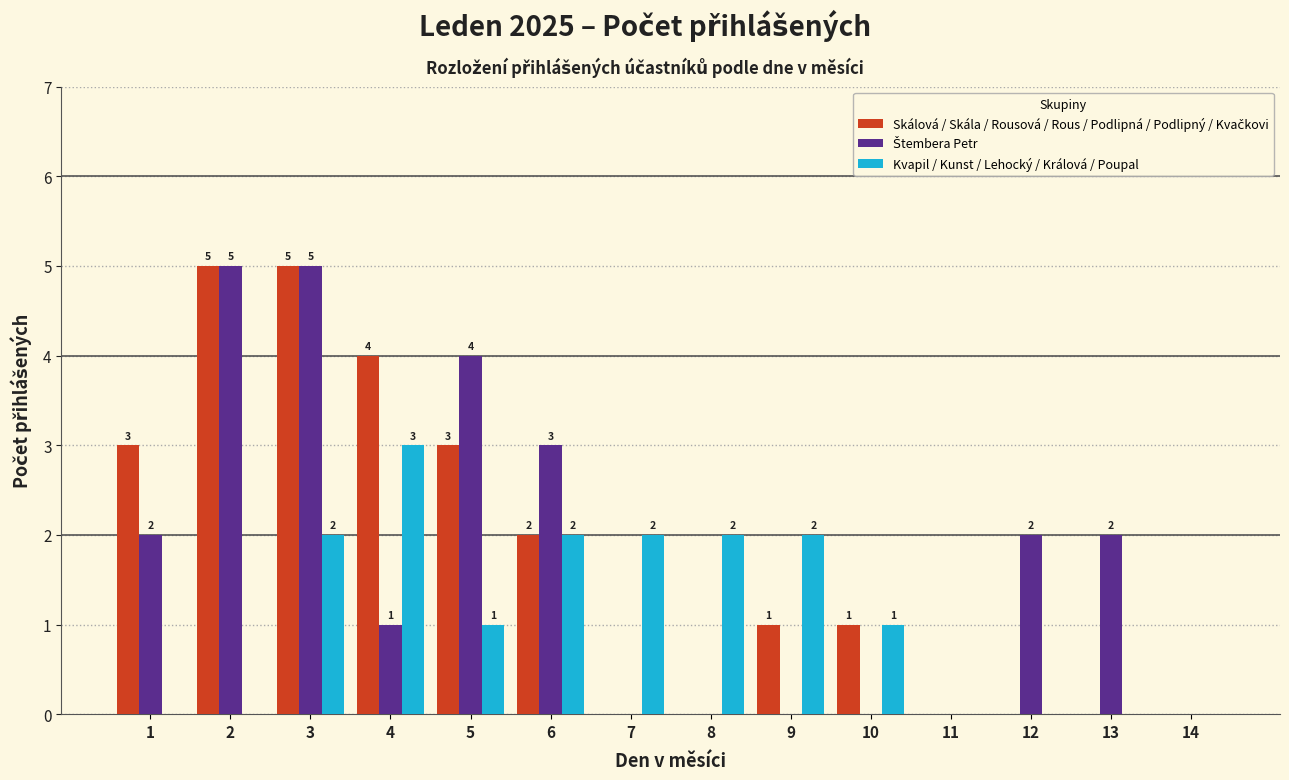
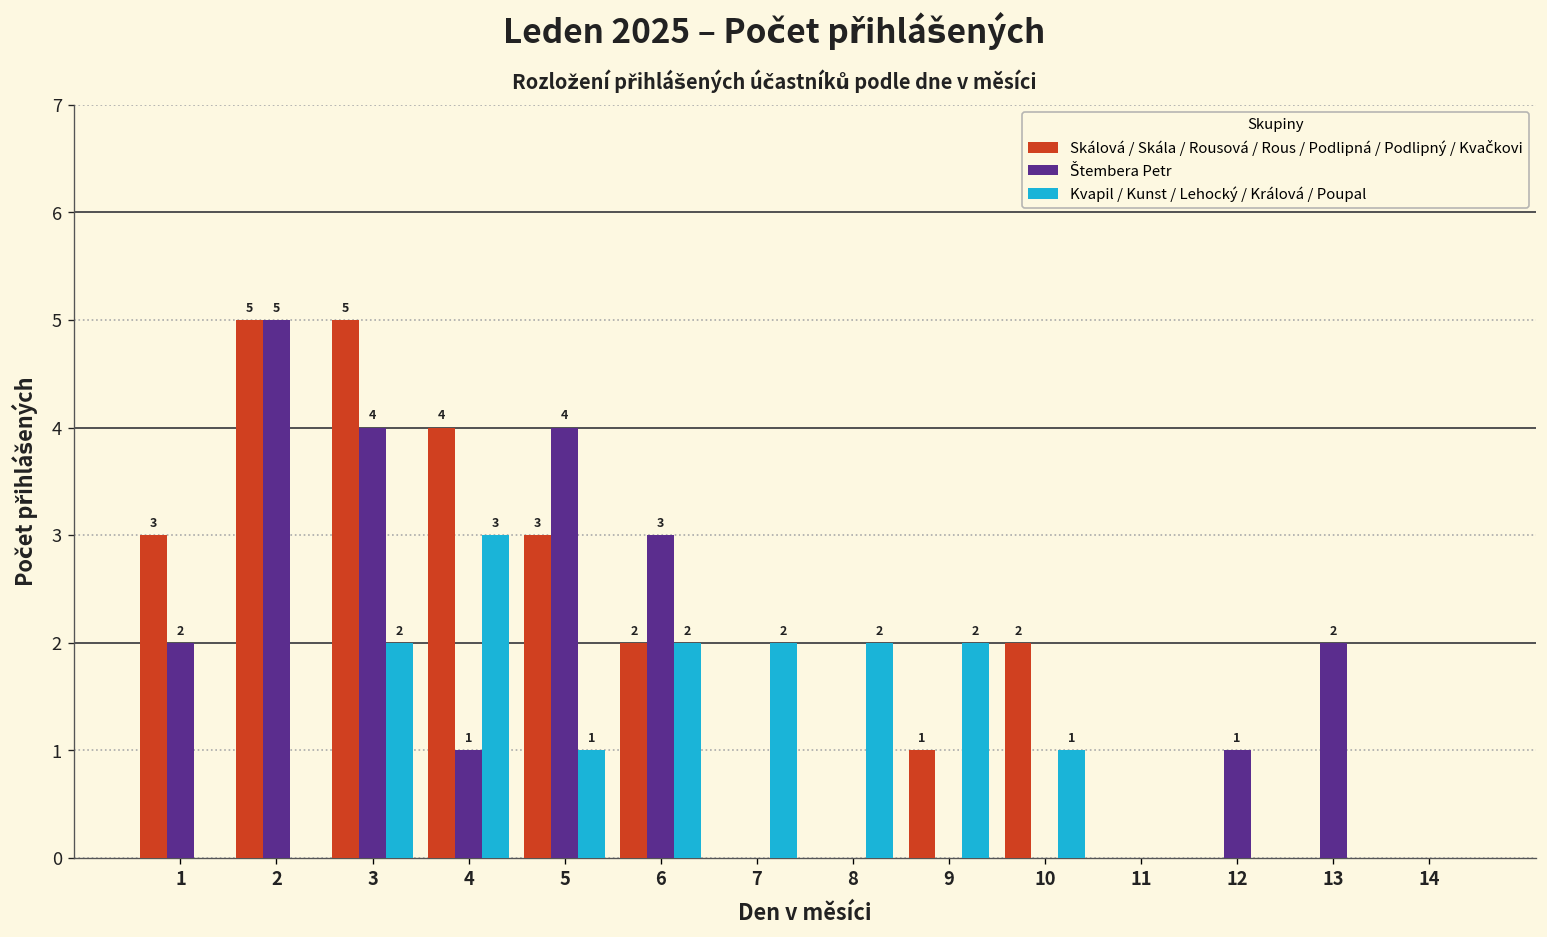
Štembera Petr, 3: 5 -> 4
Skálová / Skála / Rousová / Rous / Podlipná / Podlipný / Kvačkovi, 10: 1 -> 2
Štembera Petr, 12: 2 -> 1
